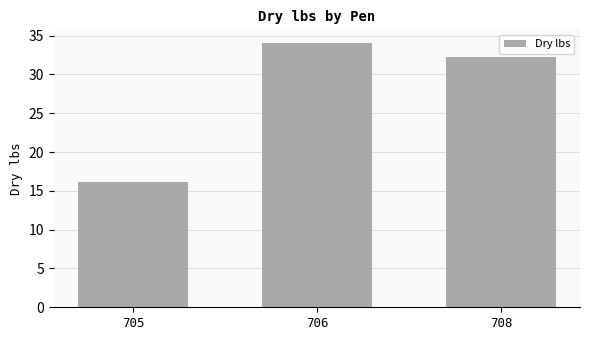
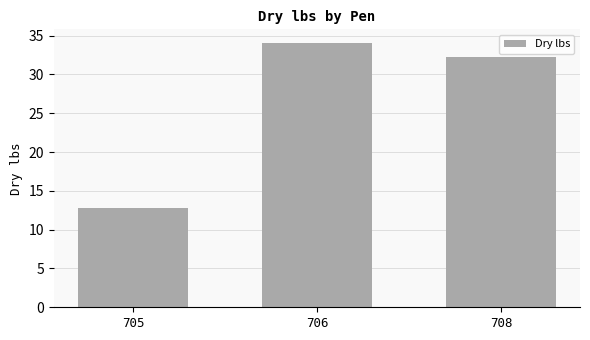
705: 16 -> 13
